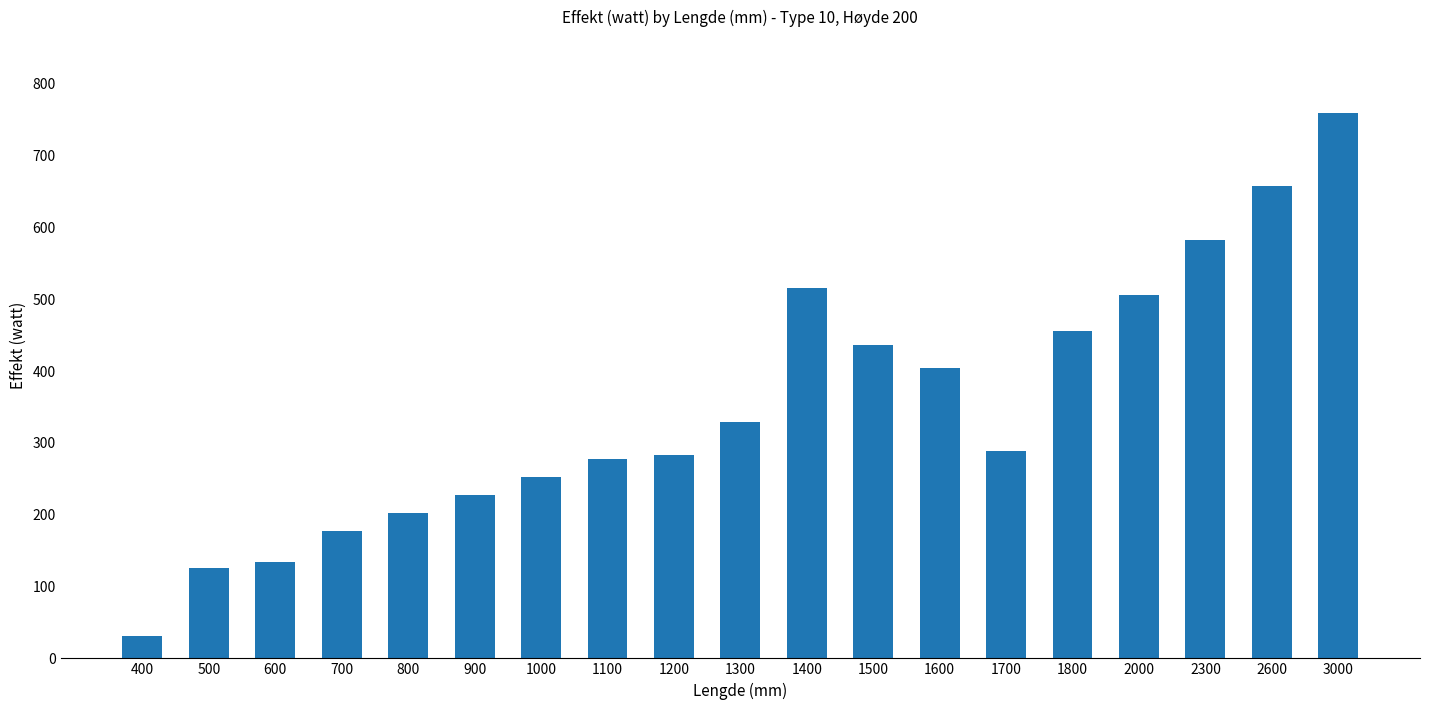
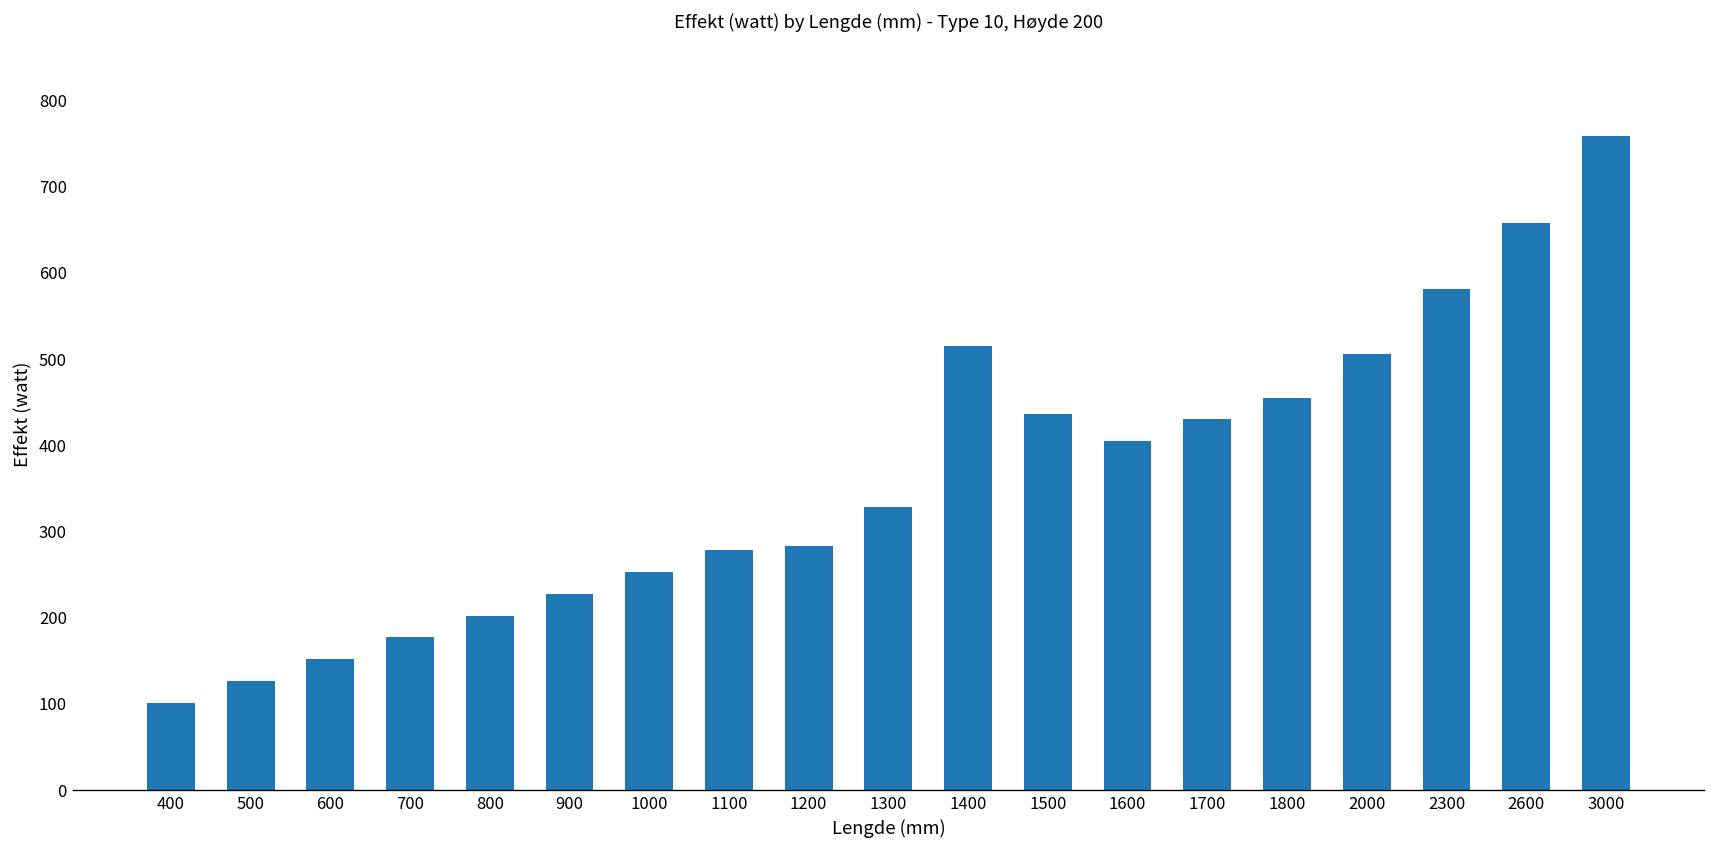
400: 30 -> 100
600: 130 -> 150
1700: 290 -> 430
